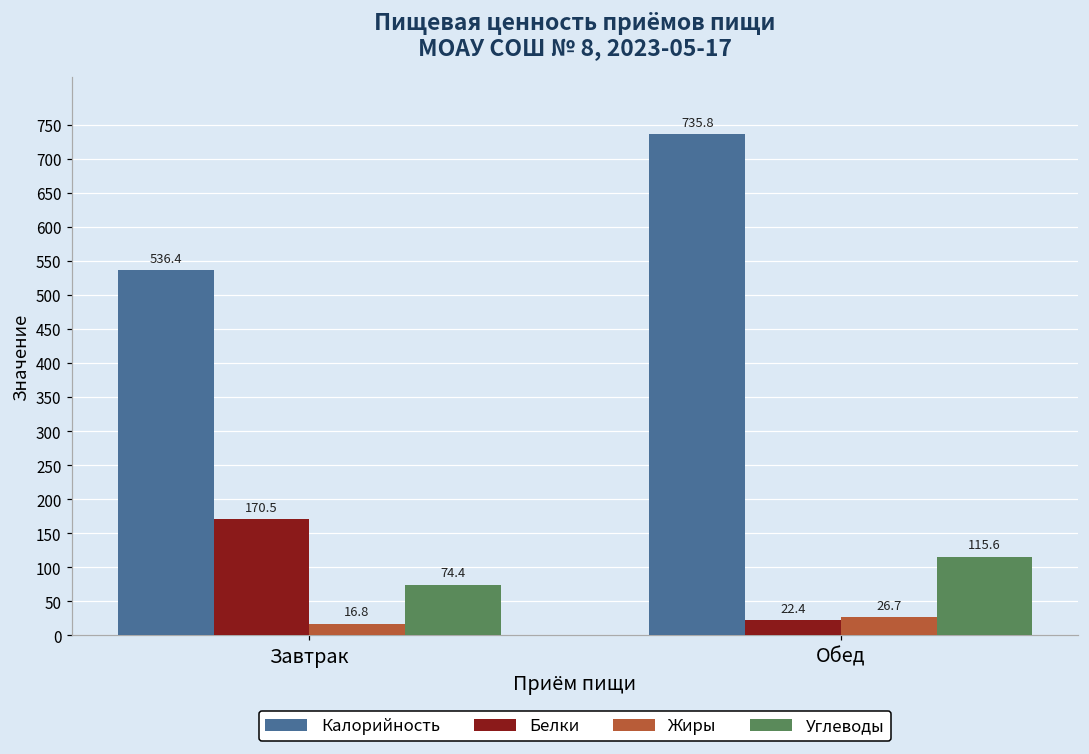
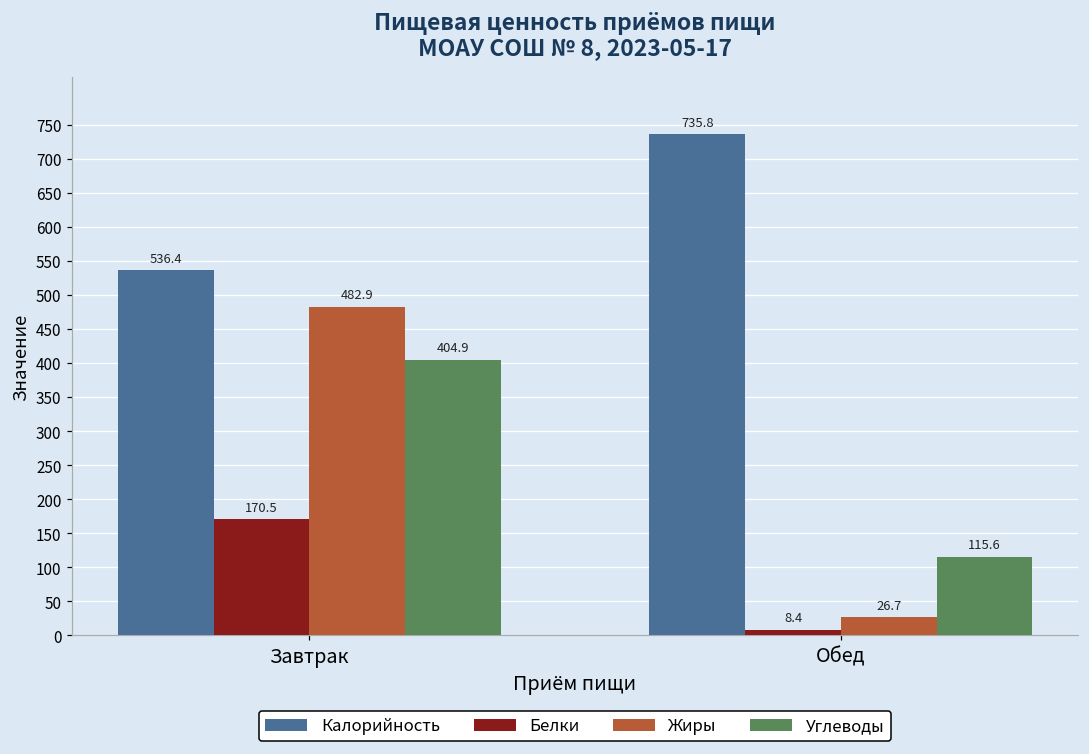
Жиры, Завтрак: 16.8 -> 482.9
Углеводы, Завтрак: 74.4 -> 404.9
Белки, Обед: 22.4 -> 8.4
